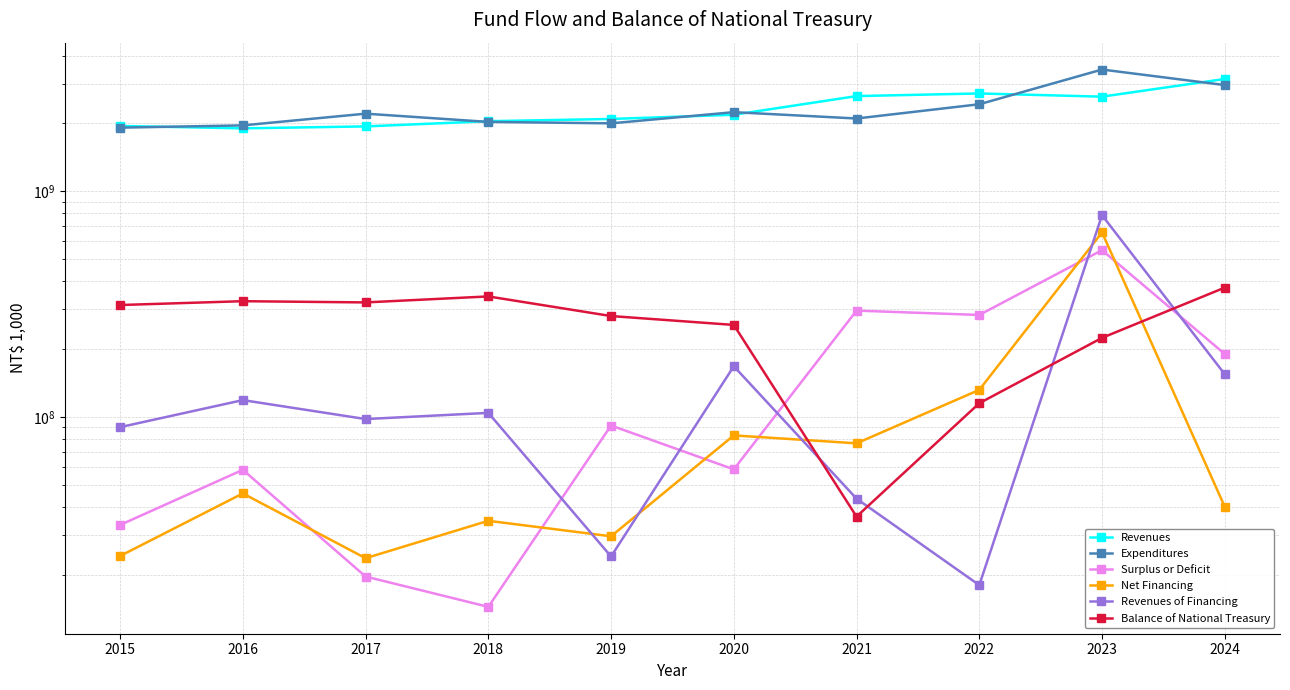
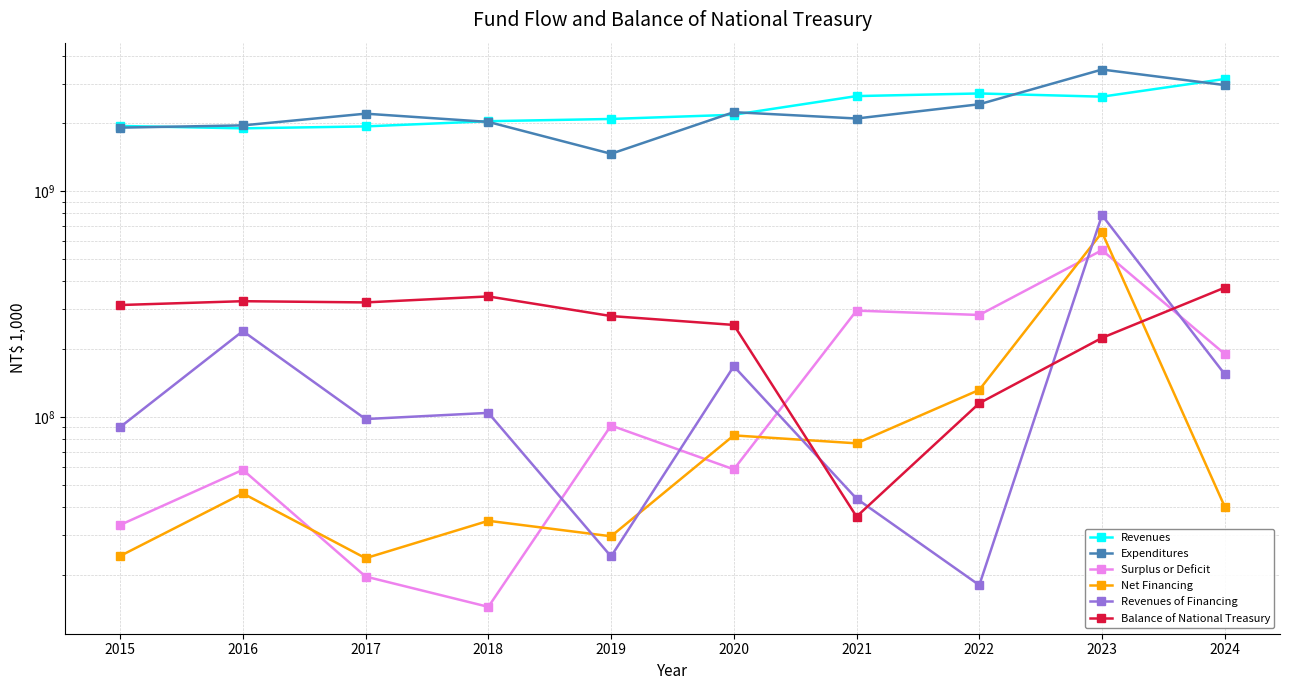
Revenues of Financing, 2016: 120000000 -> 240000000
Expenditures, 2019: 2000000000 -> 1500000000
